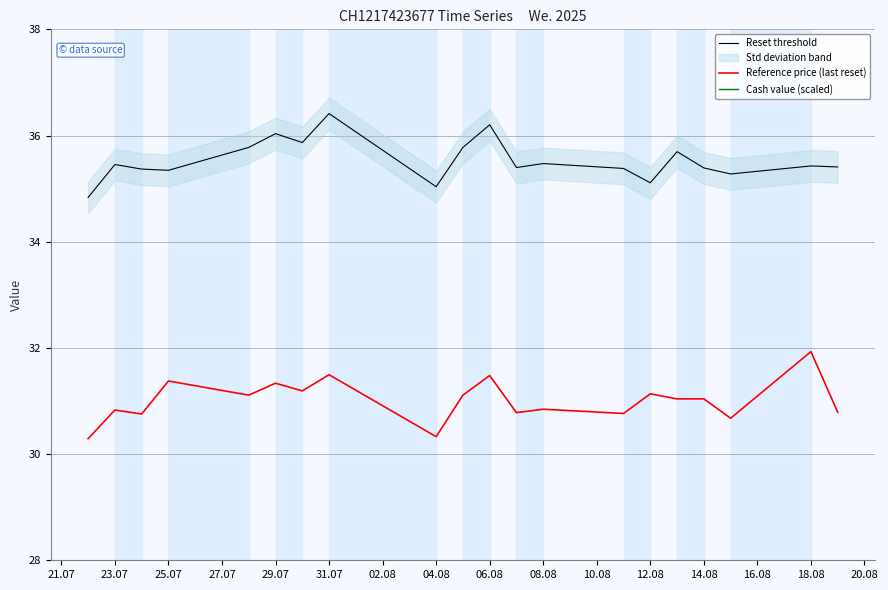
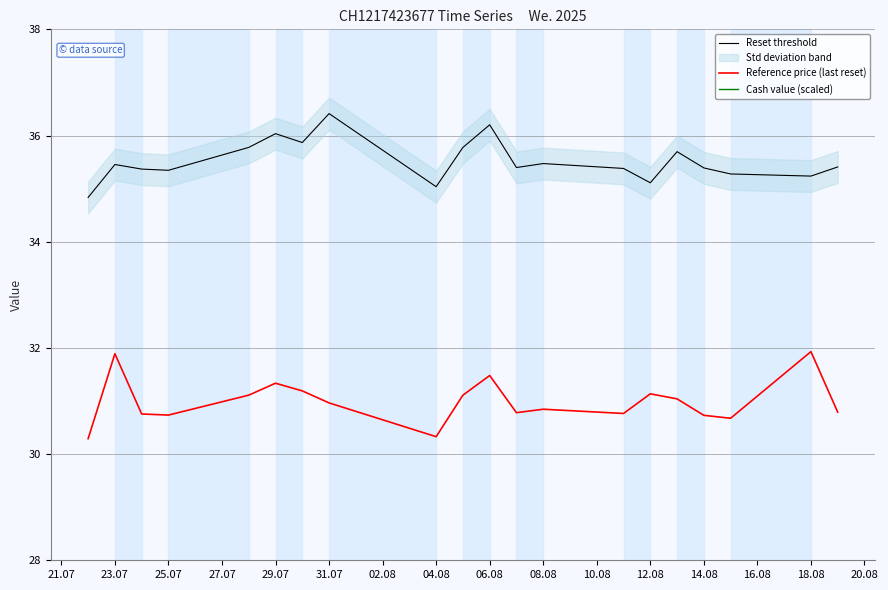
Reference price (last reset), 23.07: 30.8 -> 31.9
Reference price (last reset), 25.07: 31.4 -> 30.7
Reference price (last reset), 31.07: 31.5 -> 31.0
Reference price (last reset), 14.08: 31.0 -> 30.7
Reset threshold, 18.08: 35.4 -> 35.2
